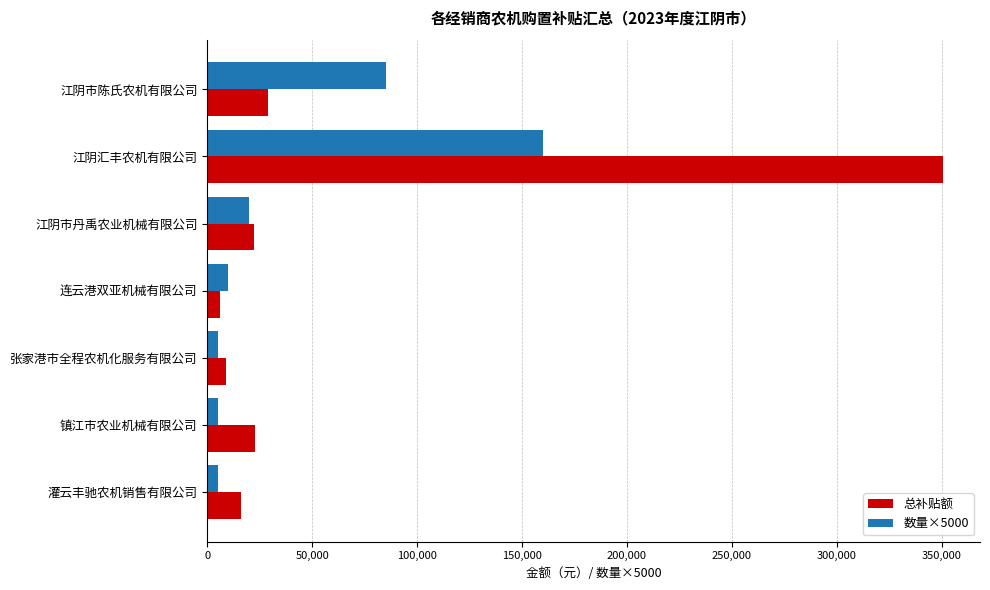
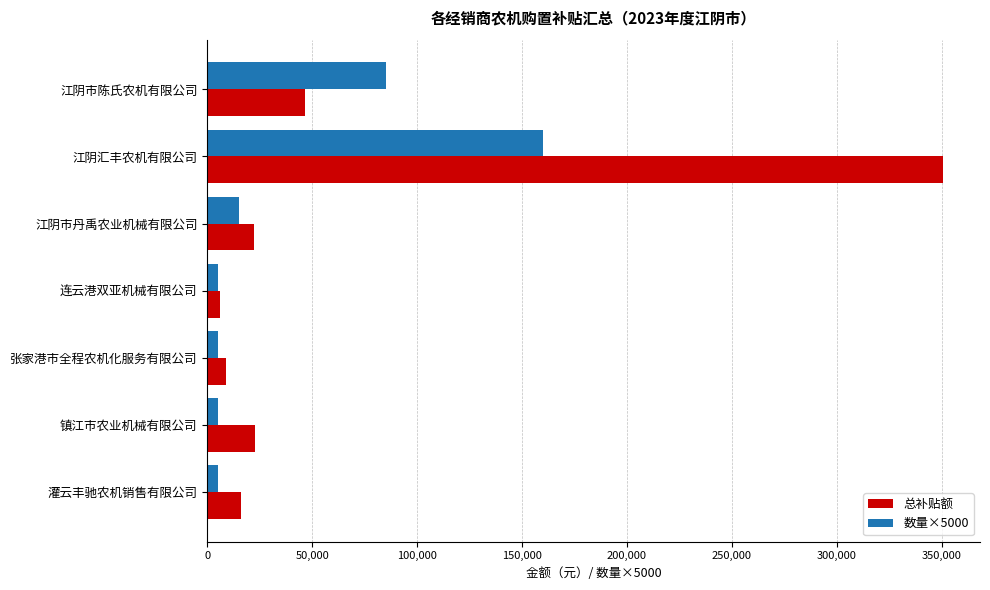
总补贴额, 江阴市陈氏农机有限公司: 29,000 -> 47,000
数量×5000, 江阴市丹禹农业机械有限公司: 20,000 -> 15,000
数量×5000, 连云港双亚机械有限公司: 10,000 -> 5,000
